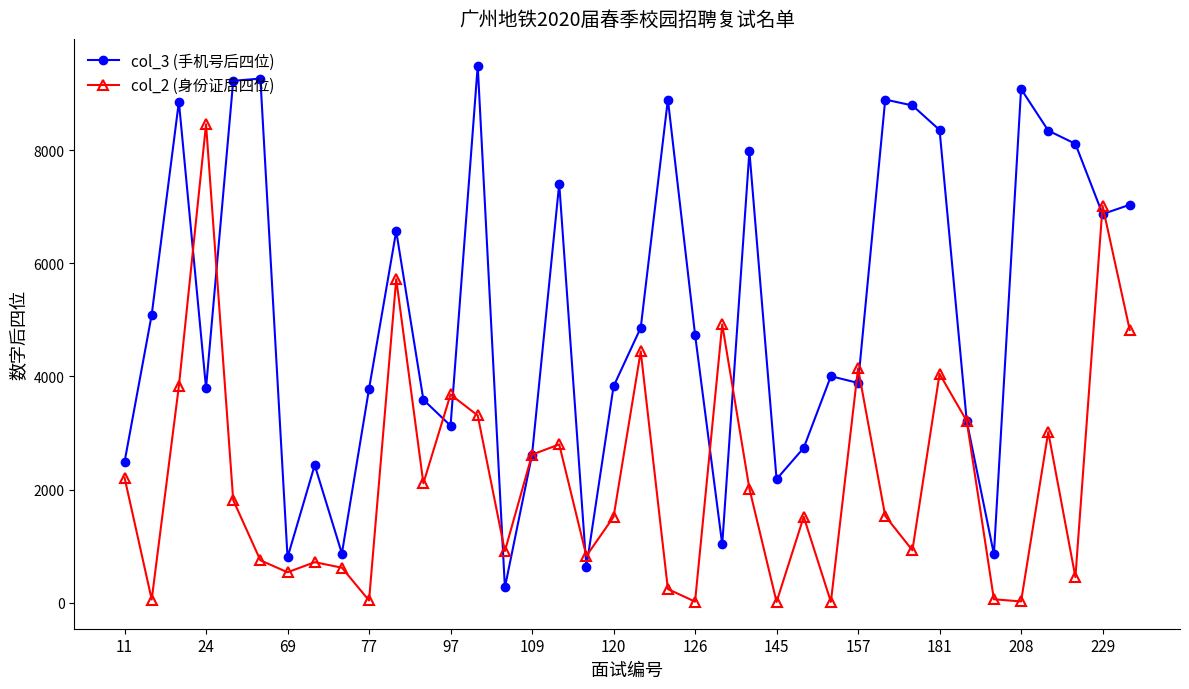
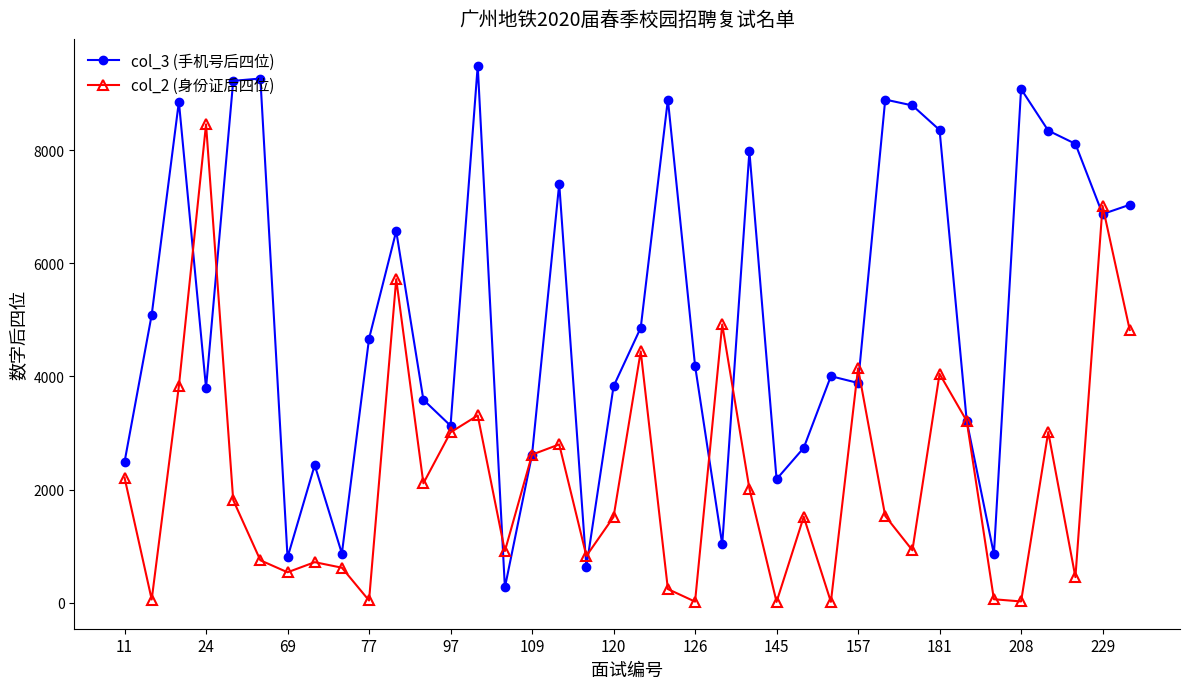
col_3 (手机号后四位), 77: 3800 -> 4700
col_2 (身份证后四位), 97: 3700 -> 3000
col_3 (手机号后四位), 126: 4700 -> 4200
